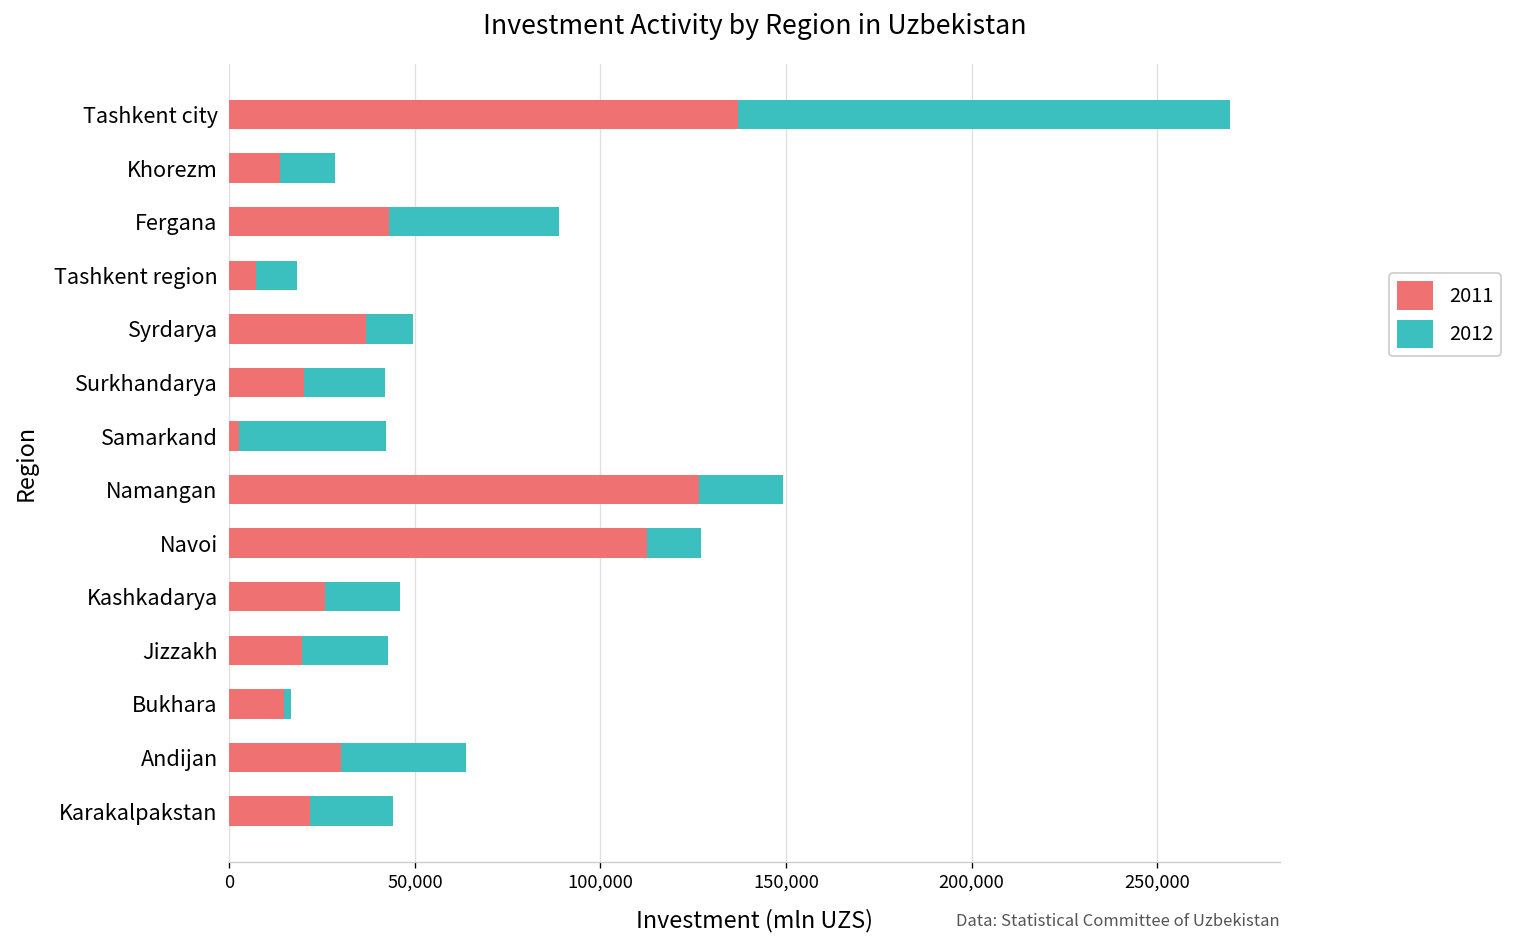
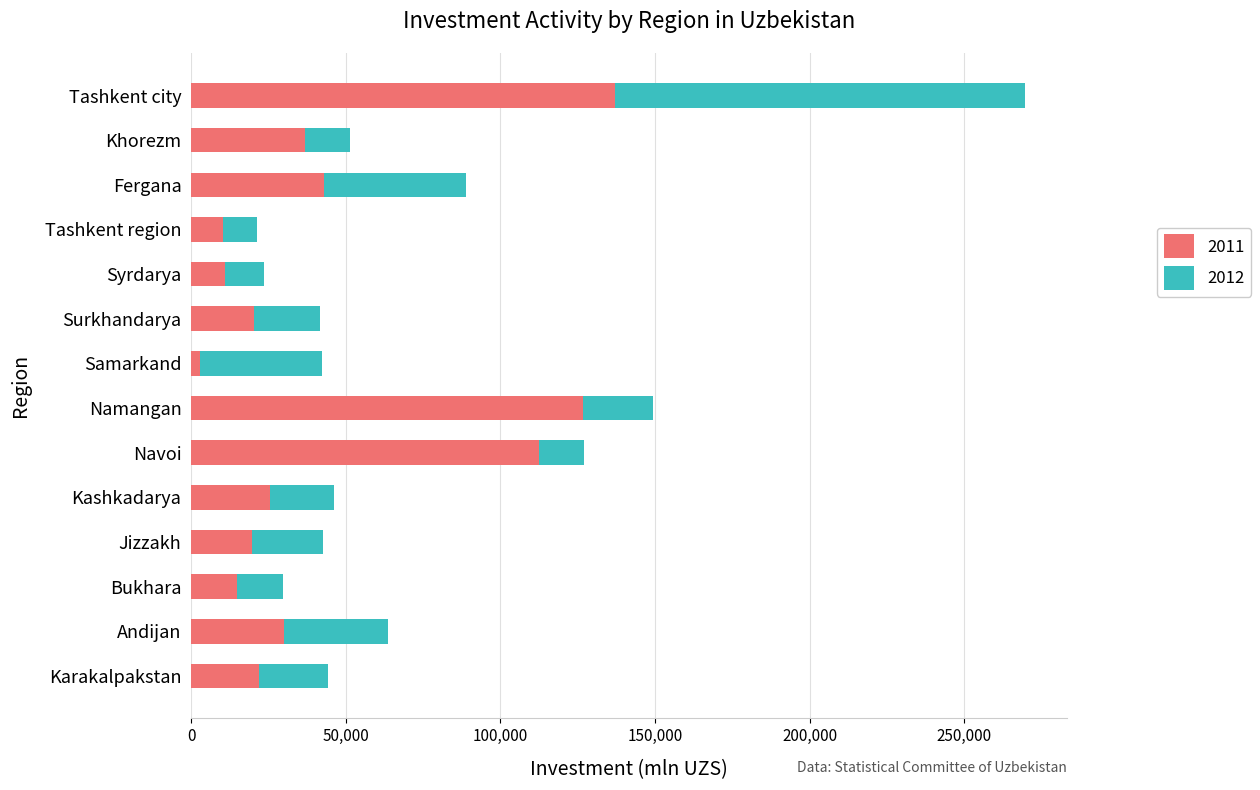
2011, Khorezm: 14,000 -> 37,000
2011, Tashkent region: 7,000 -> 10,000
2011, Syrdarya: 37,000 -> 11,000
2012, Bukhara: 2,000 -> 15,000
